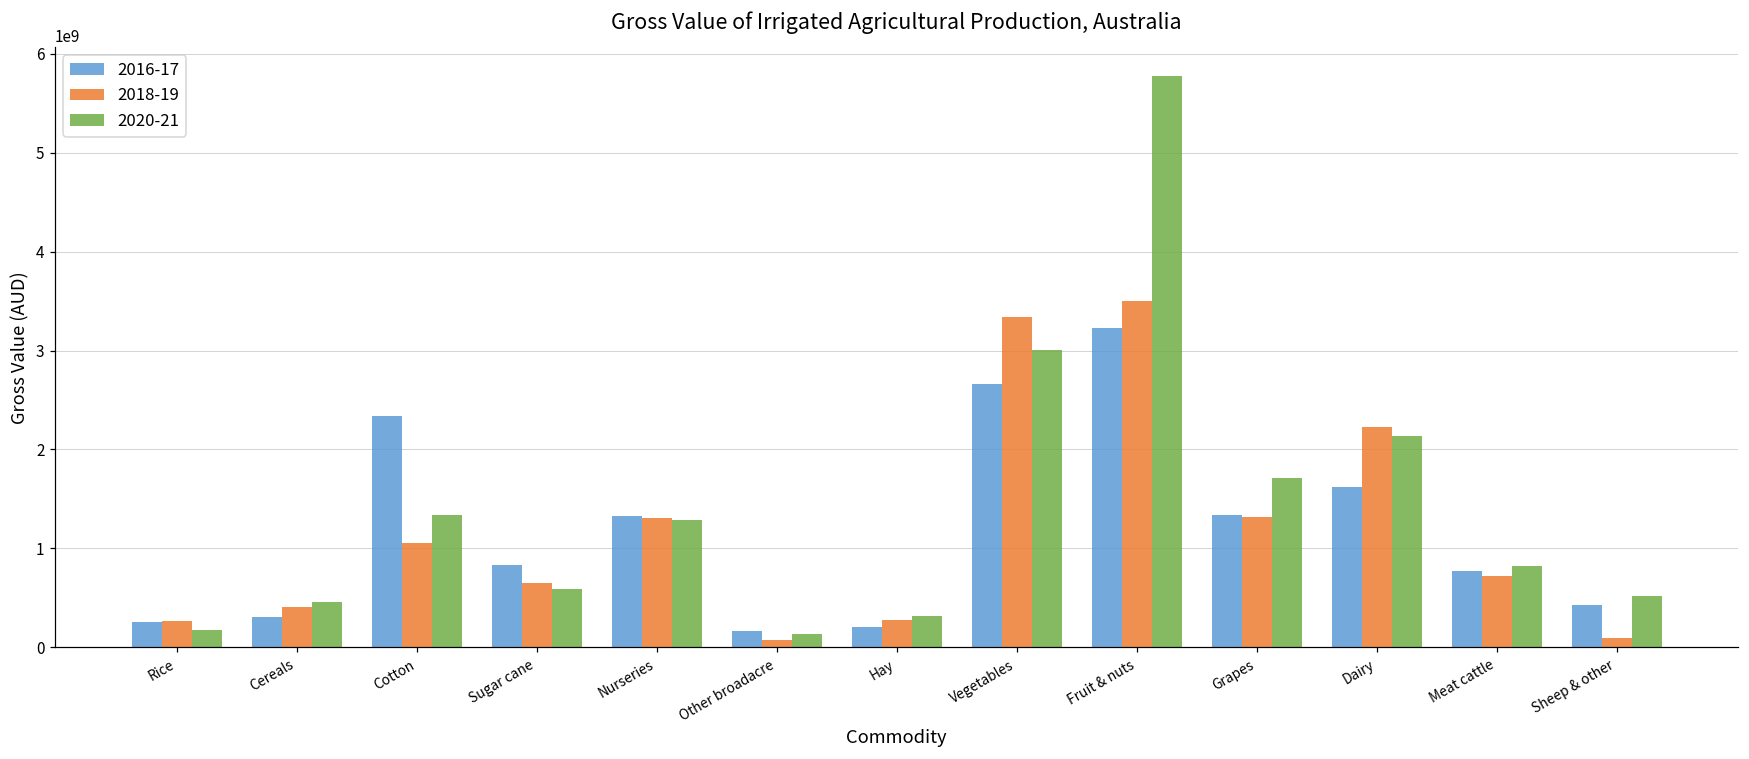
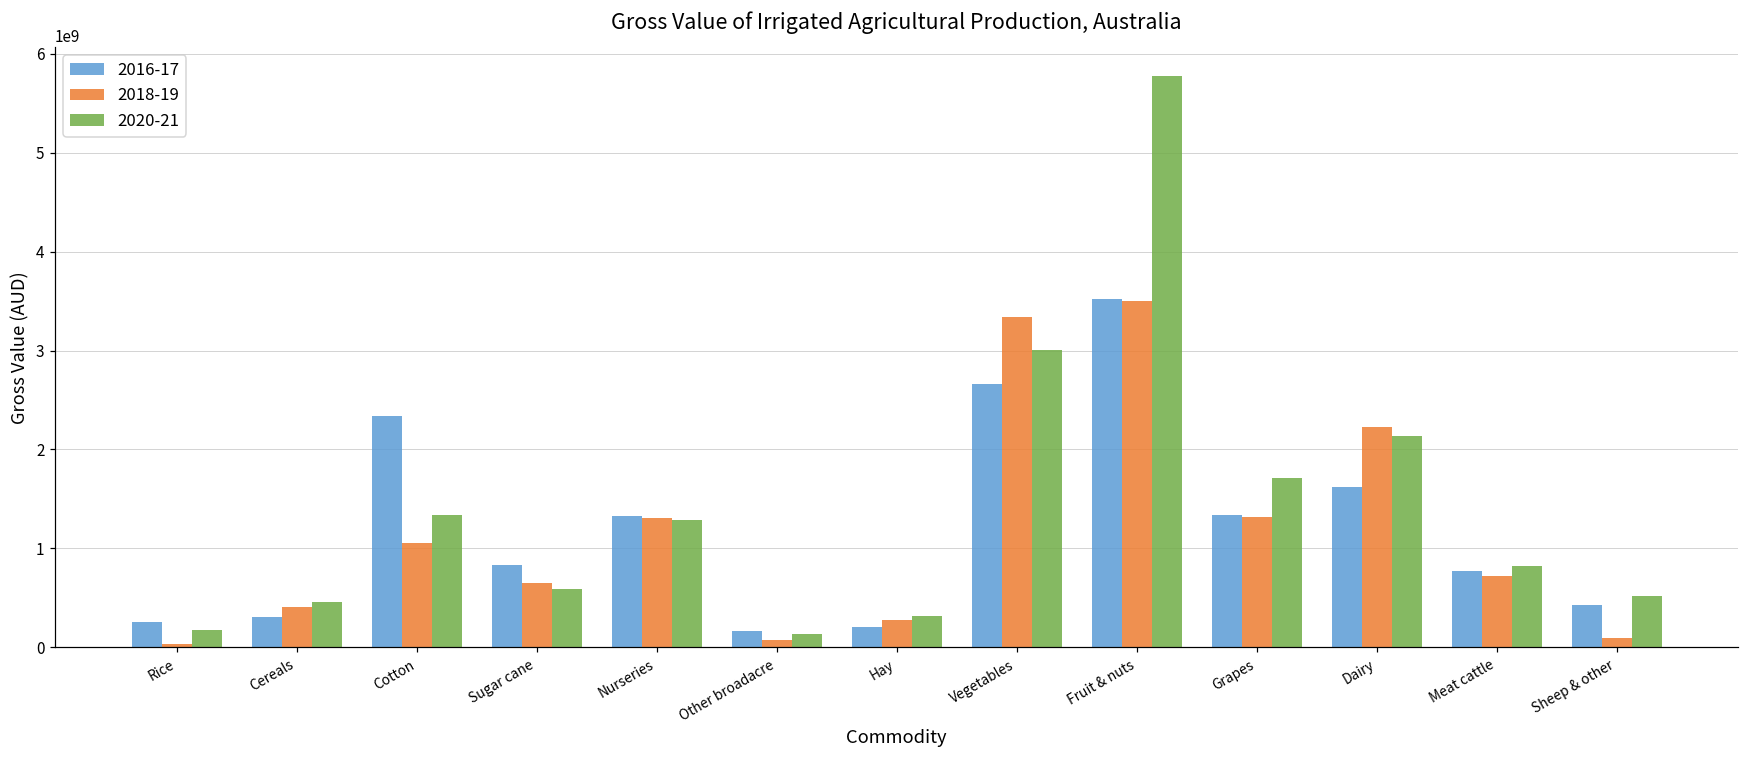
2018-19, Rice: 300000000 -> 0
2016-17, Fruit & nuts: 3200000000 -> 3500000000
